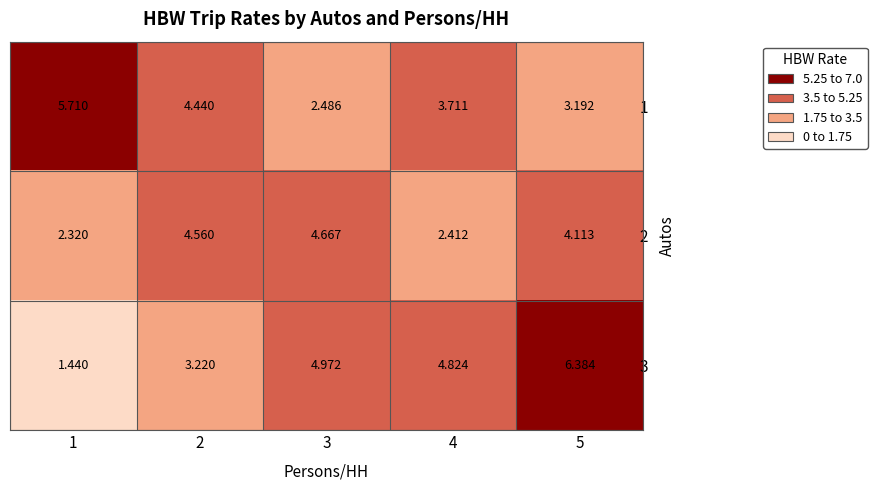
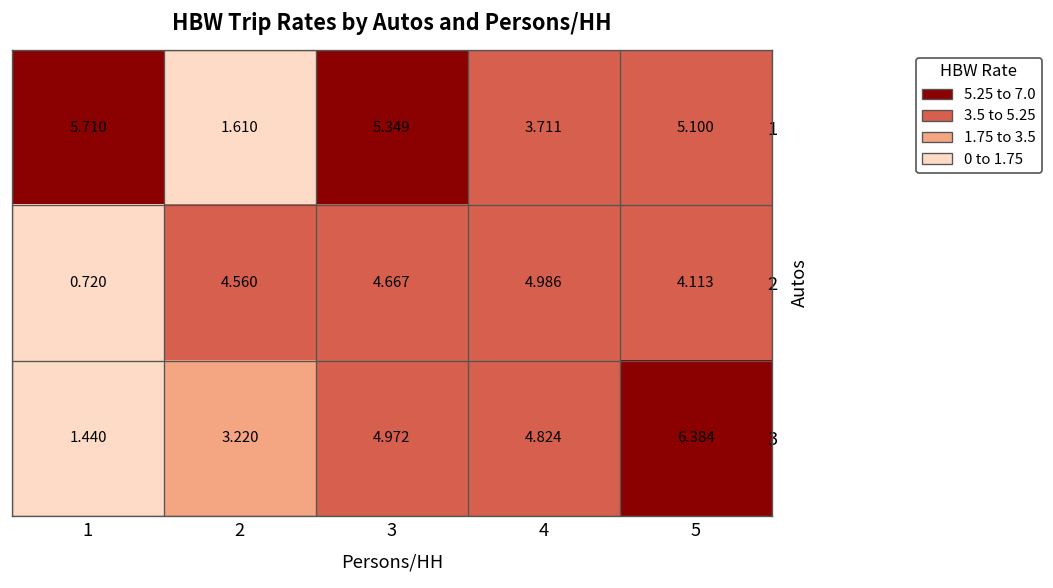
1, 2: 4.440 -> 1.610
1, 3: 2.486 -> 5.349
1, 5: 3.192 -> 5.100
2, 1: 2.320 -> 0.720
2, 4: 2.412 -> 4.986
